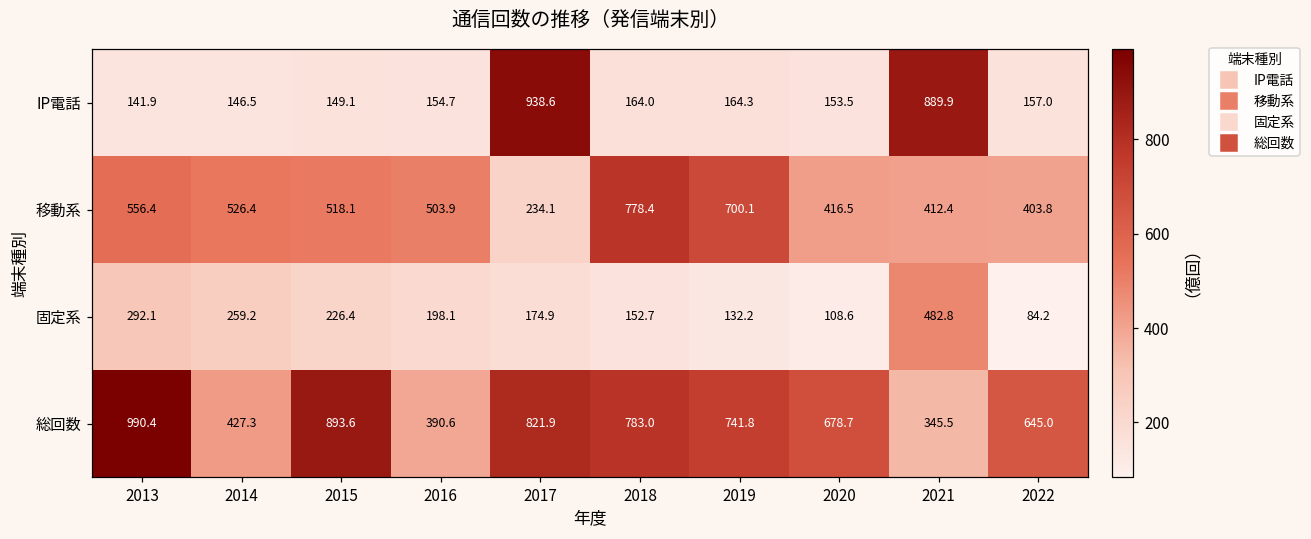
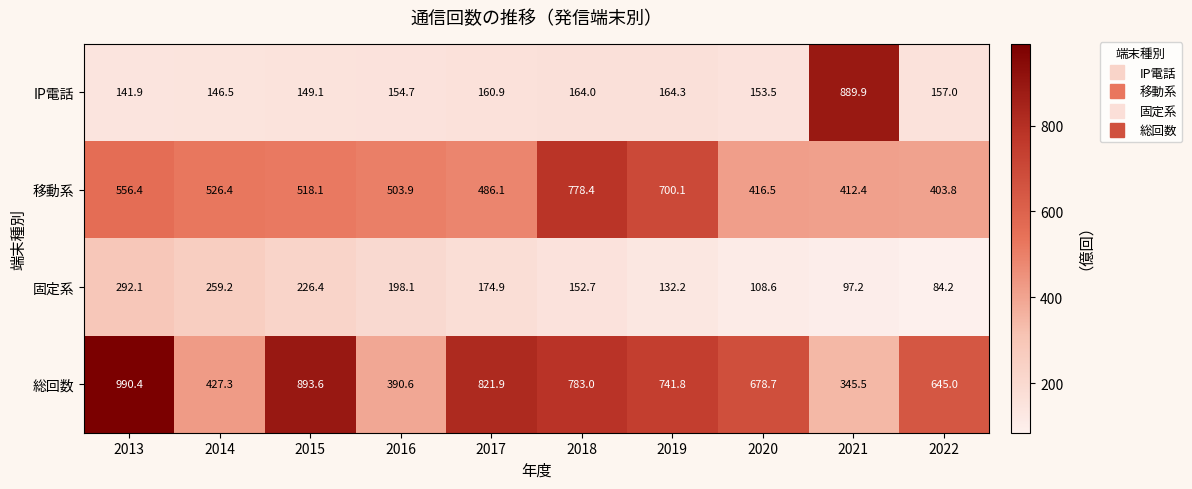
IP電話, 2017: 938.6 -> 160.9
移動系, 2017: 234.1 -> 486.1
固定系, 2021: 482.8 -> 97.2
